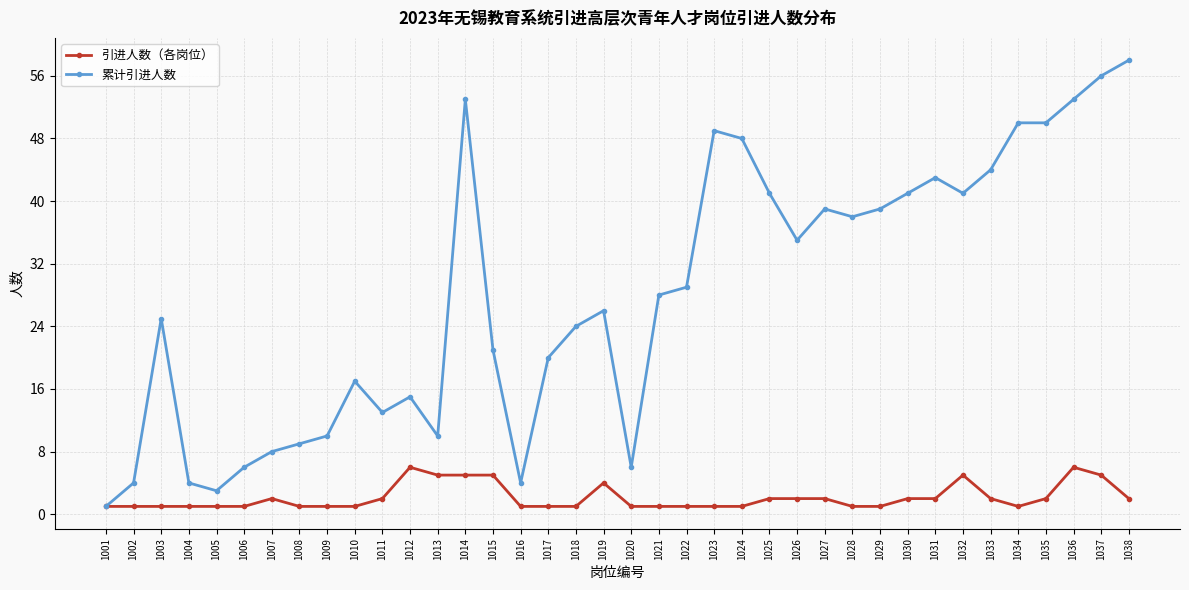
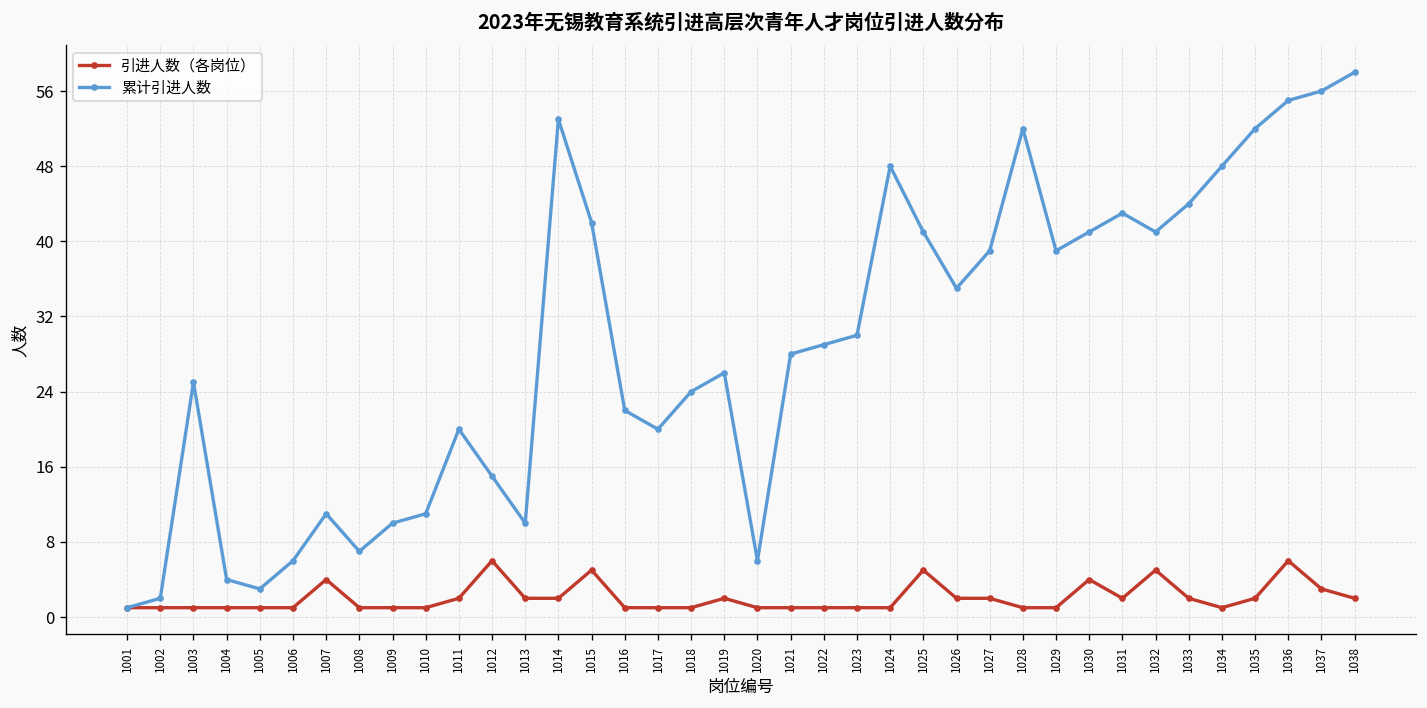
累计引进人数, 1002: 4 -> 2
引进人数（各岗位）, 1007: 2 -> 4
累计引进人数, 1007: 8 -> 11
累计引进人数, 1008: 9 -> 7
累计引进人数, 1010: 17 -> 11
累计引进人数, 1011: 13 -> 20
引进人数（各岗位）, 1013: 5 -> 2
引进人数（各岗位）, 1014: 5 -> 2
累计引进人数, 1015: 21 -> 42
累计引进人数, 1016: 4 -> 22
引进人数（各岗位）, 1019: 4 -> 2
累计引进人数, 1023: 49 -> 30
引进人数（各岗位）, 1025: 2 -> 5
累计引进人数, 1028: 38 -> 52
引进人数（各岗位）, 1030: 2 -> 4
累计引进人数, 1034: 50 -> 48
累计引进人数, 1035: 50 -> 52
累计引进人数, 1036: 53 -> 55
引进人数（各岗位）, 1037: 5 -> 3
